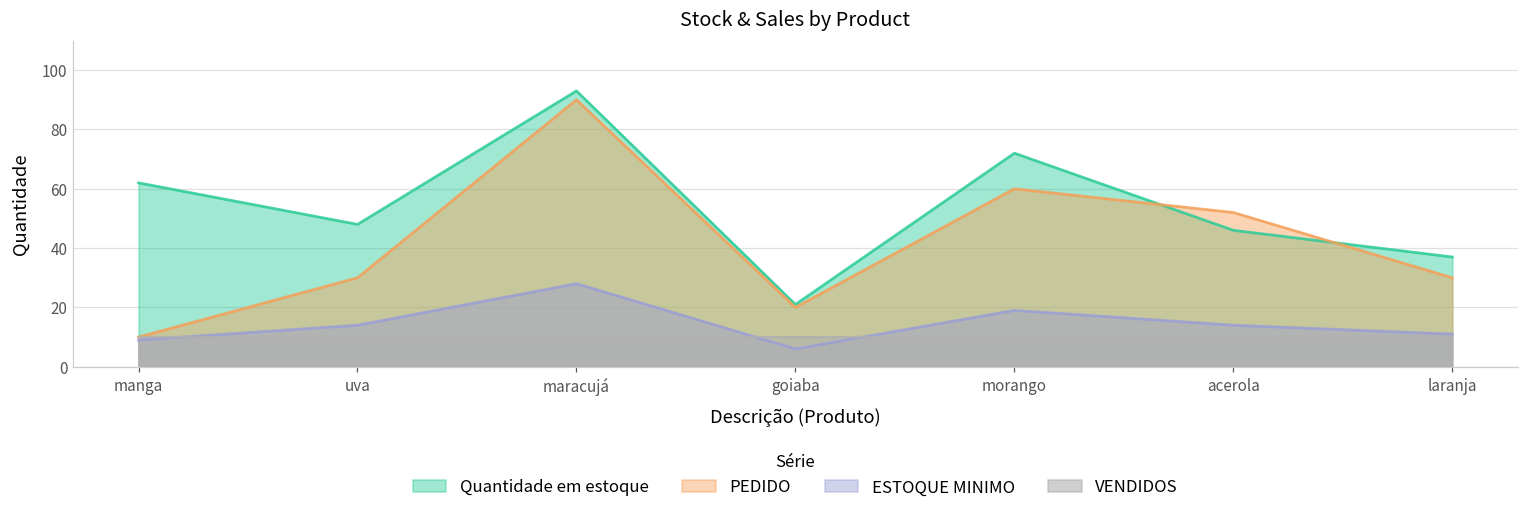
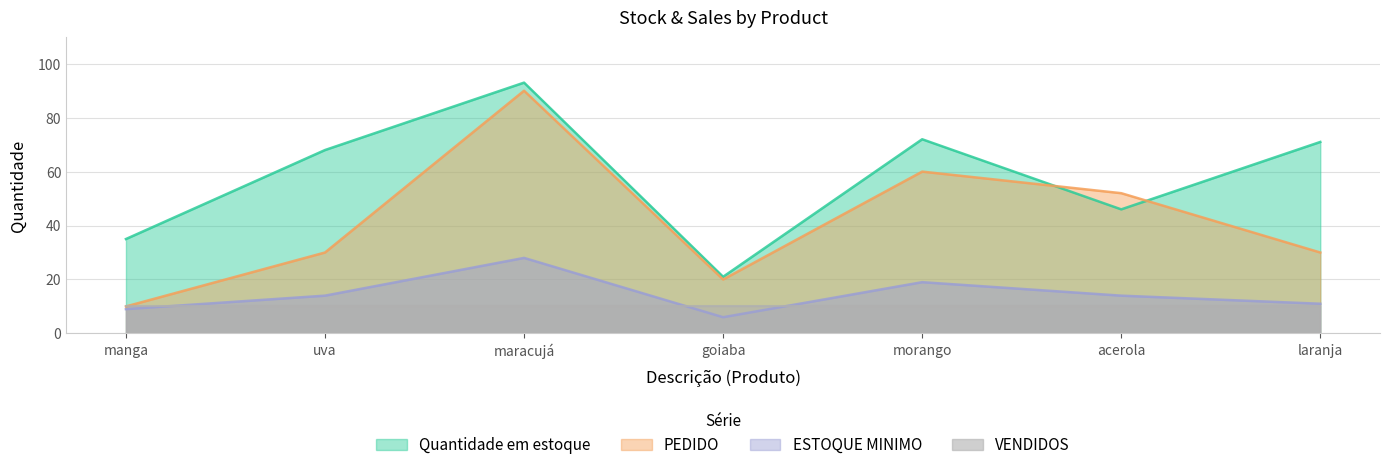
Quantidade em estoque, manga: 62 -> 35
Quantidade em estoque, uva: 48 -> 68
Quantidade em estoque, laranja: 37 -> 71
